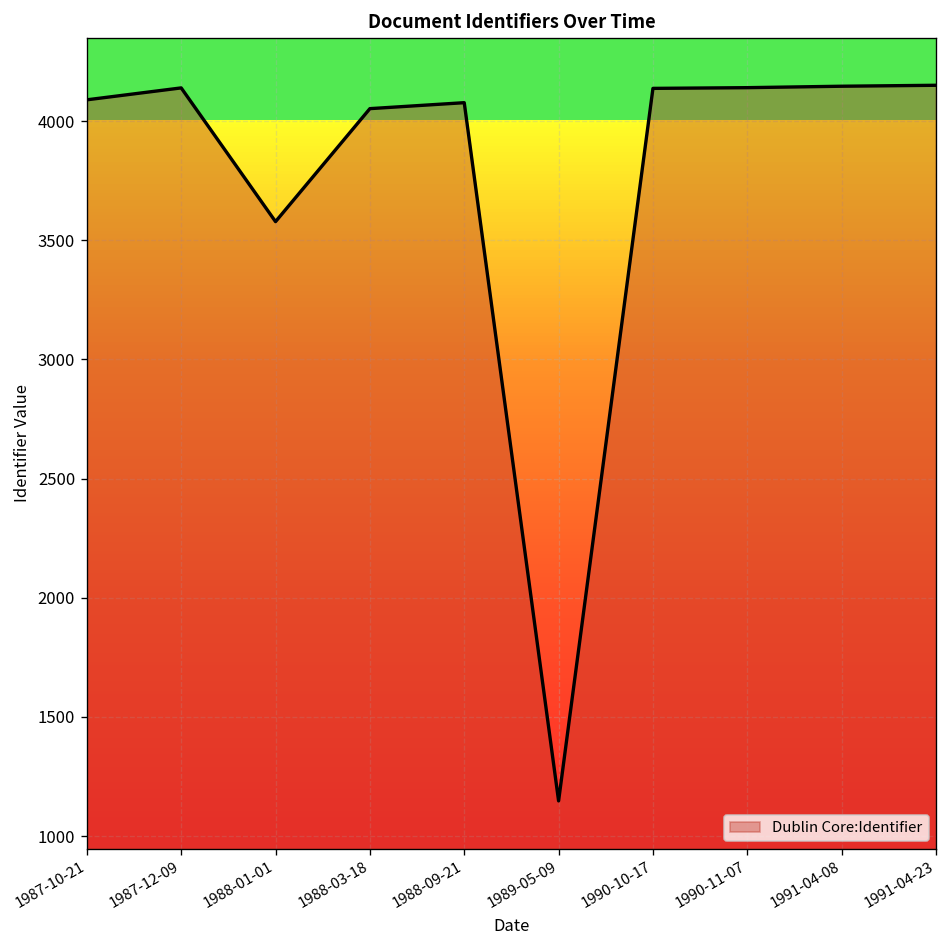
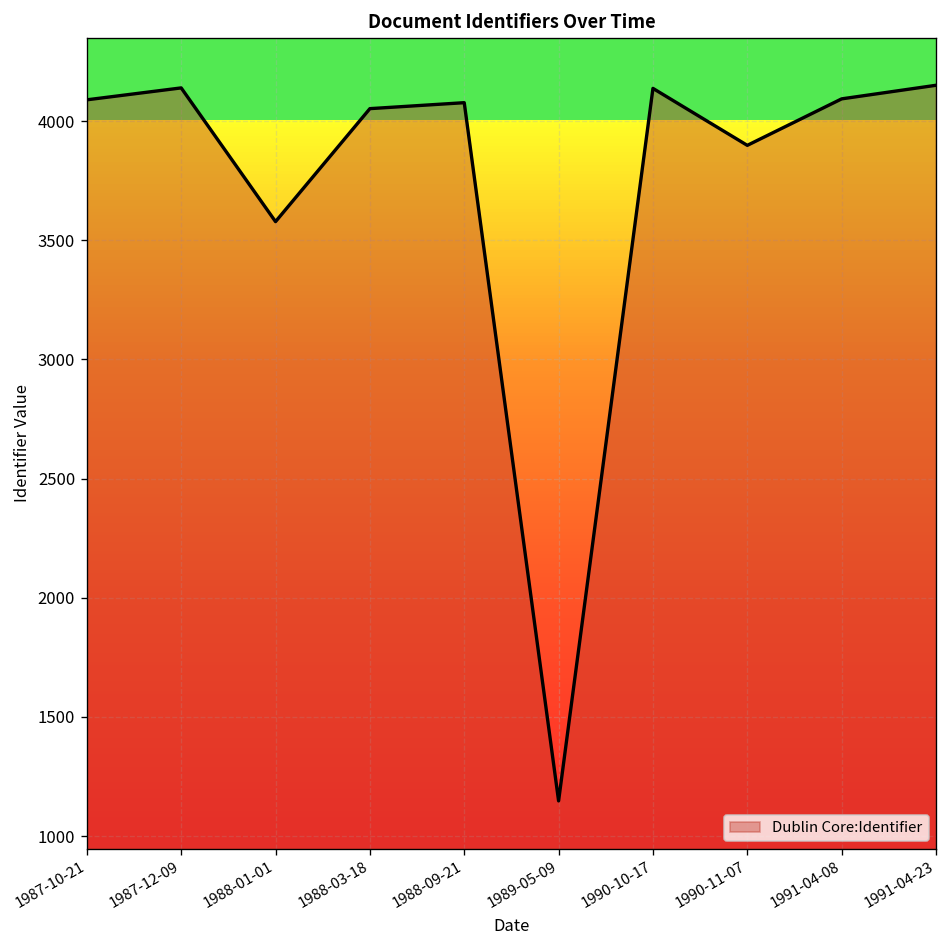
1990-11-07: 4140 -> 3900
1991-04-08: 4150 -> 4090
